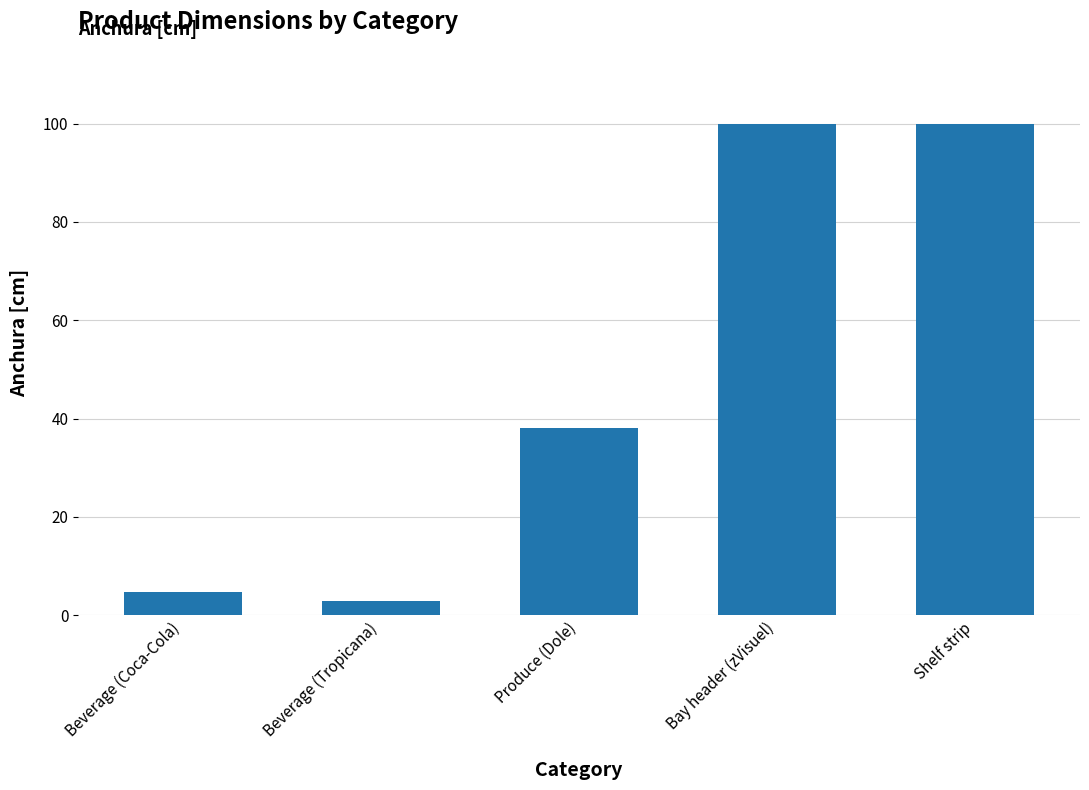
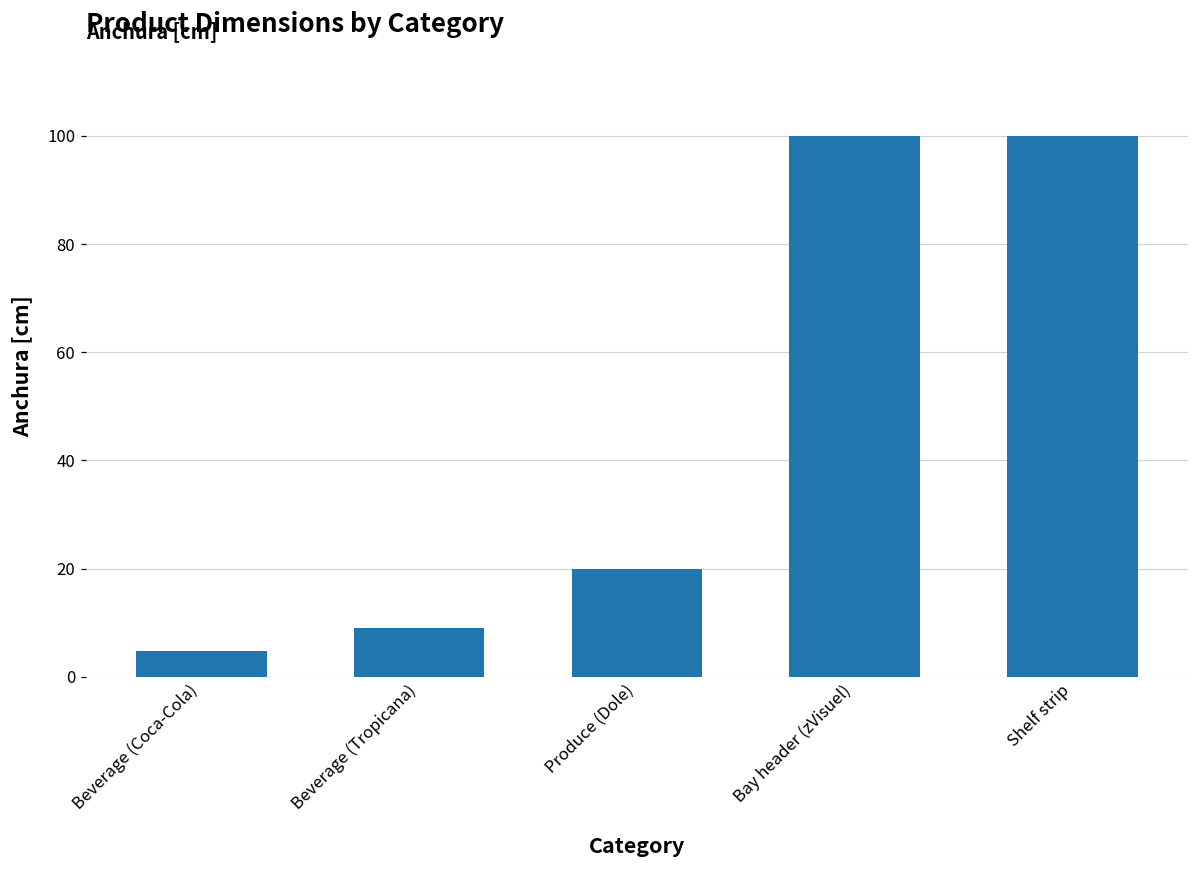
Beverage (Tropicana): 3 -> 9
Produce (Dole): 38 -> 20
